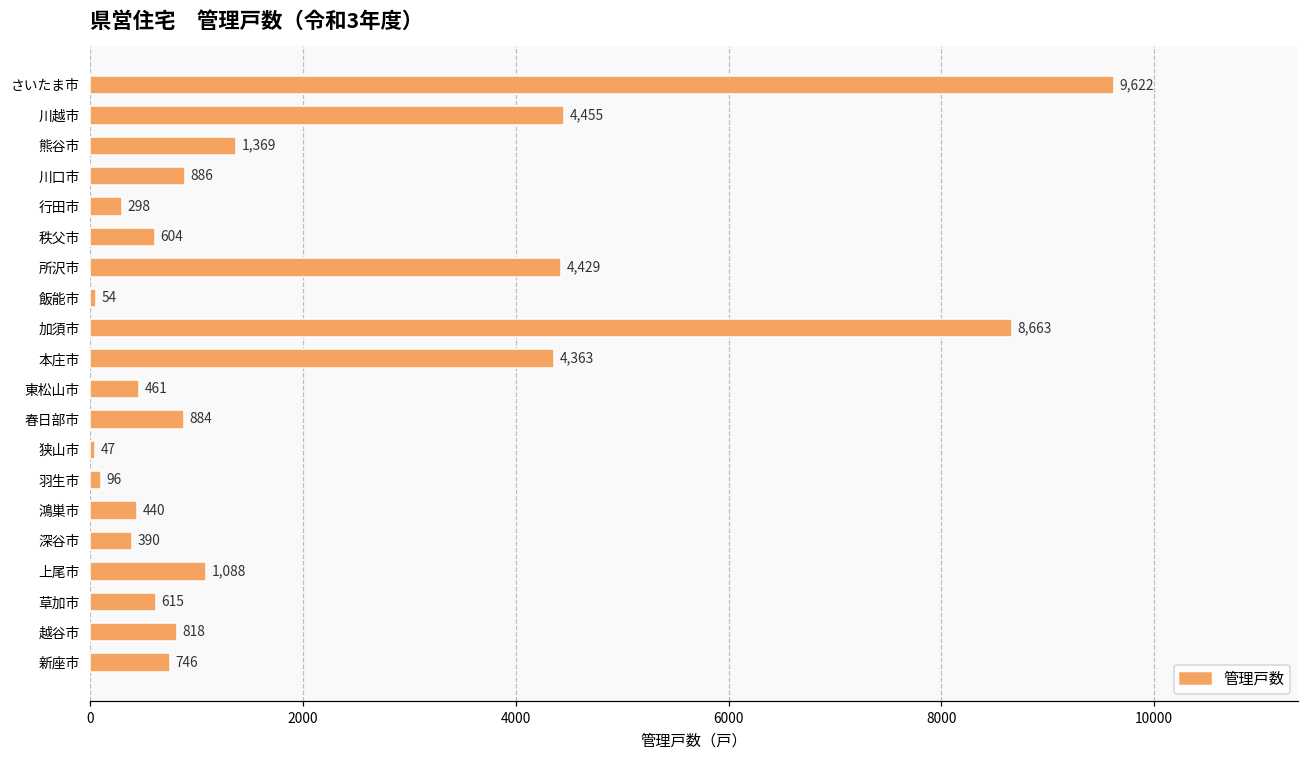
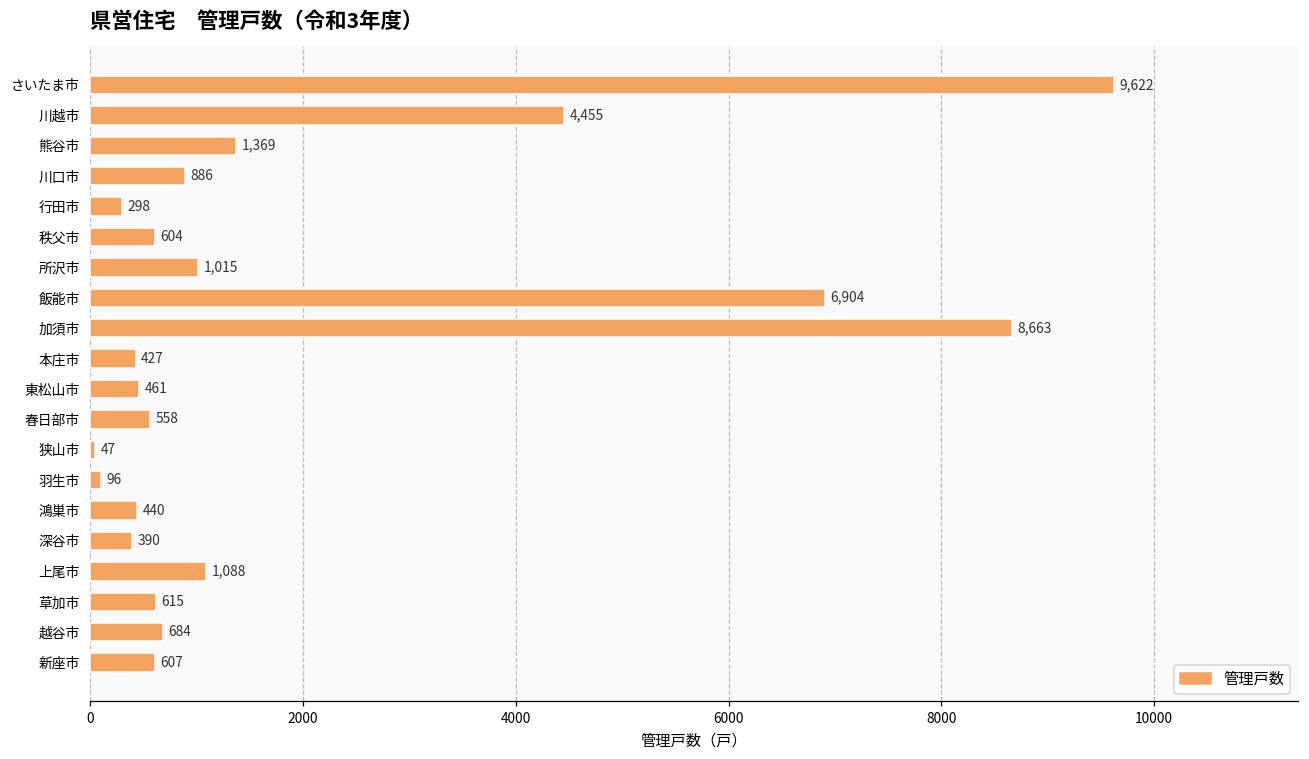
所沢市: 4,429 -> 1,015
飯能市: 54 -> 6,904
本庄市: 4,363 -> 427
春日部市: 884 -> 558
越谷市: 818 -> 684
新座市: 746 -> 607
